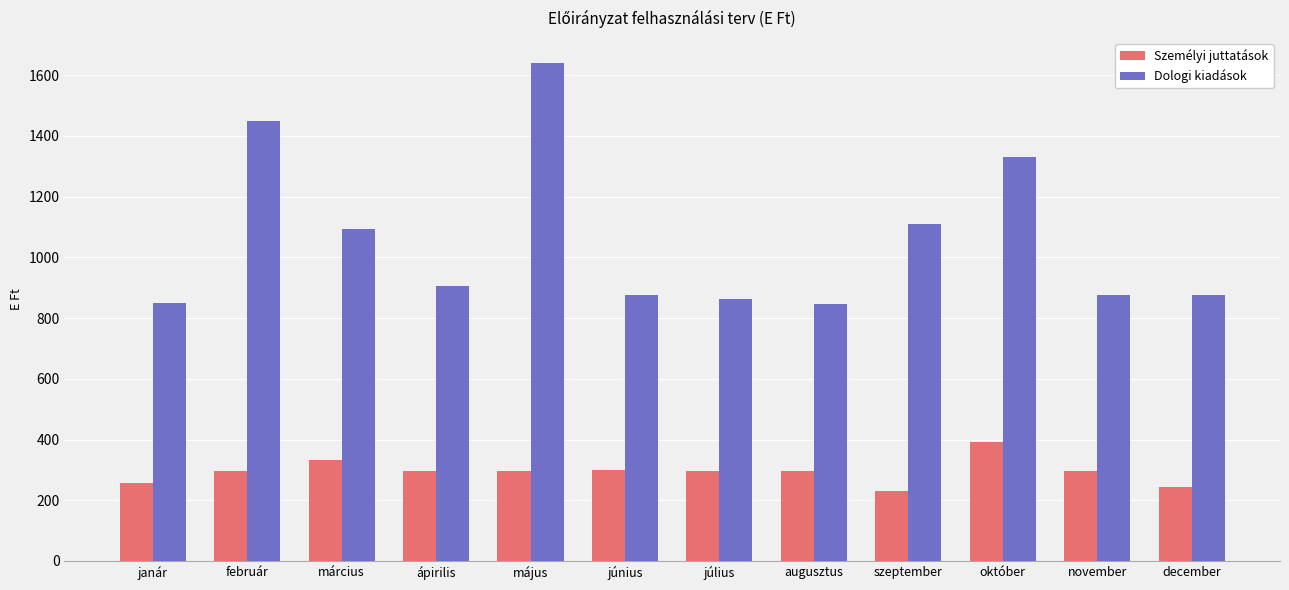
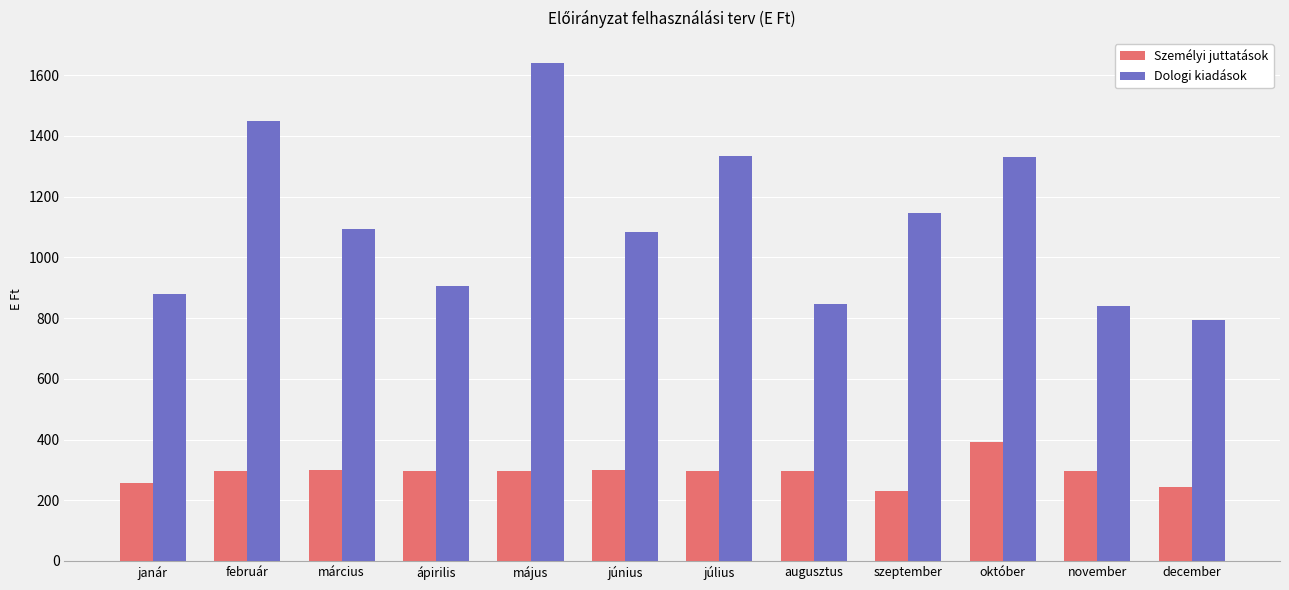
Dologi kiadások, janár: 850 -> 880
Személyi juttatások, március: 330 -> 300
Dologi kiadások, június: 880 -> 1080
Dologi kiadások, július: 860 -> 1340
Dologi kiadások, szeptember: 1110 -> 1150
Dologi kiadások, november: 880 -> 840
Dologi kiadások, december: 880 -> 790
